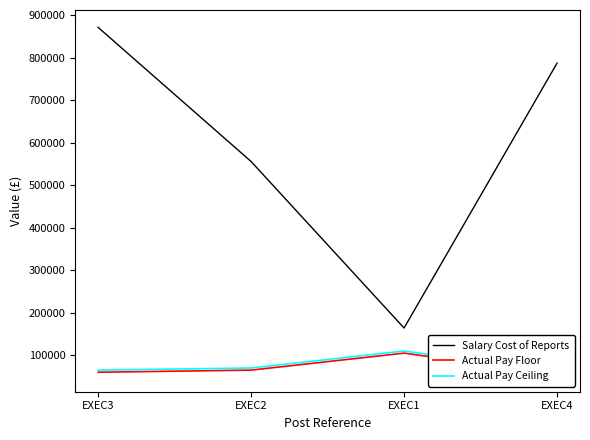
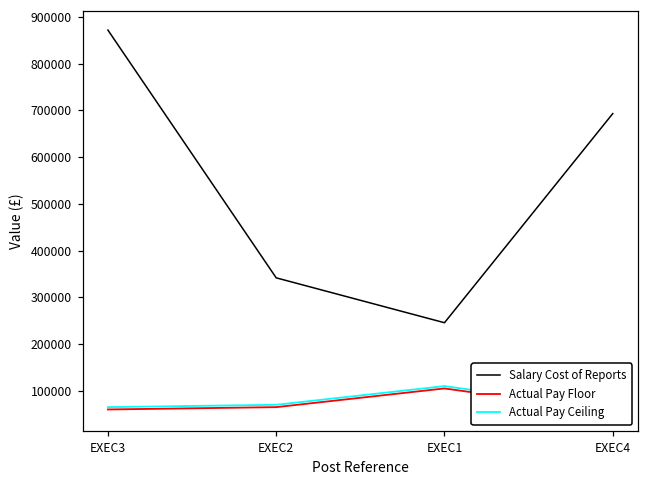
Salary Cost of Reports, EXEC2: 560000 -> 340000
Salary Cost of Reports, EXEC1: 160000 -> 250000
Salary Cost of Reports, EXEC4: 790000 -> 690000
